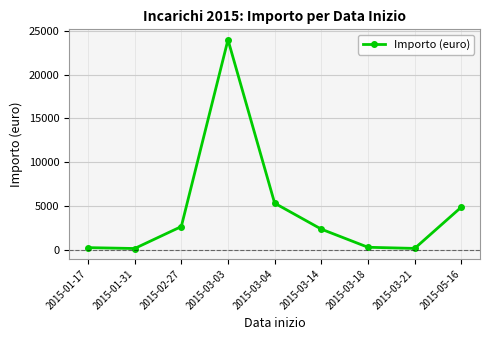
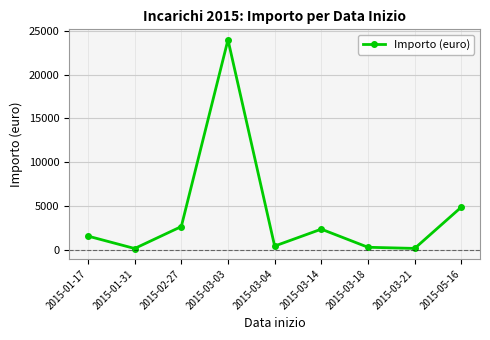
2015-01-17: 0 -> 2000
2015-03-04: 5000 -> 0
